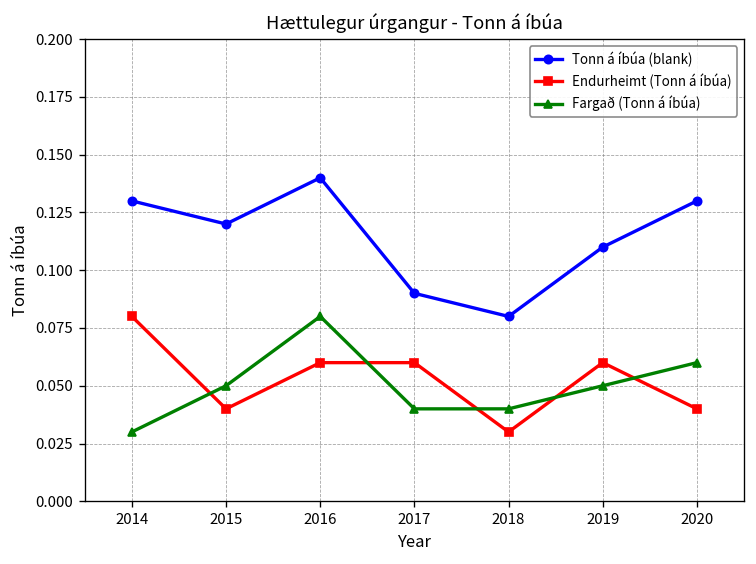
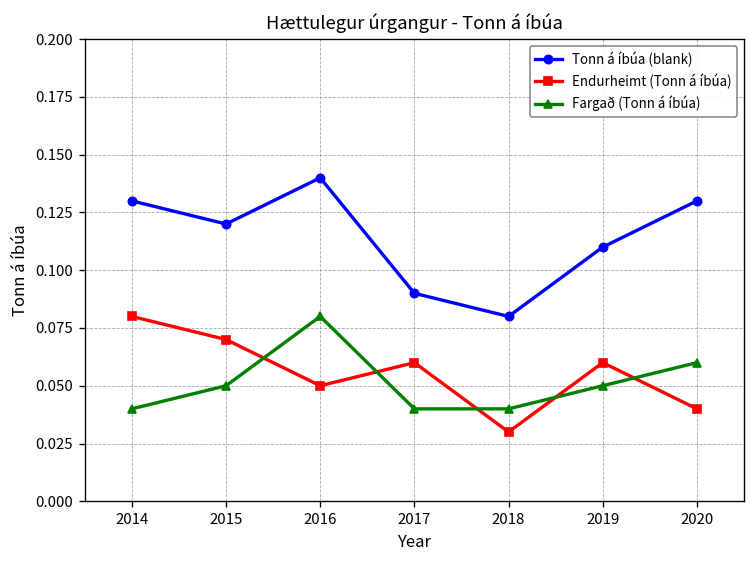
Fargað (Tonn á íbúa), 2014: 0.03 -> 0.04
Endurheimt (Tonn á íbúa), 2015: 0.04 -> 0.07
Endurheimt (Tonn á íbúa), 2016: 0.06 -> 0.05
